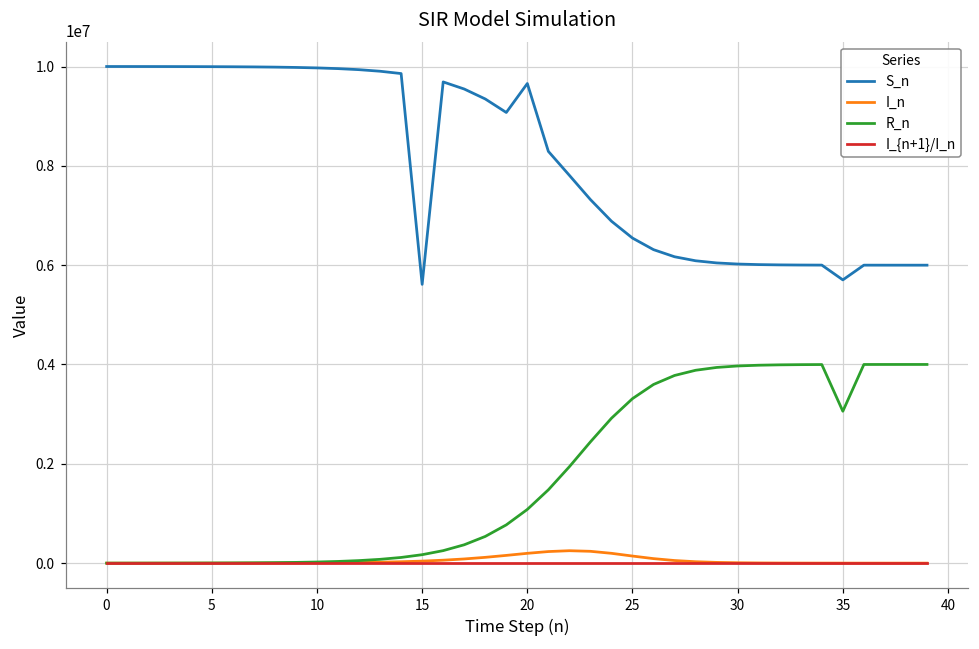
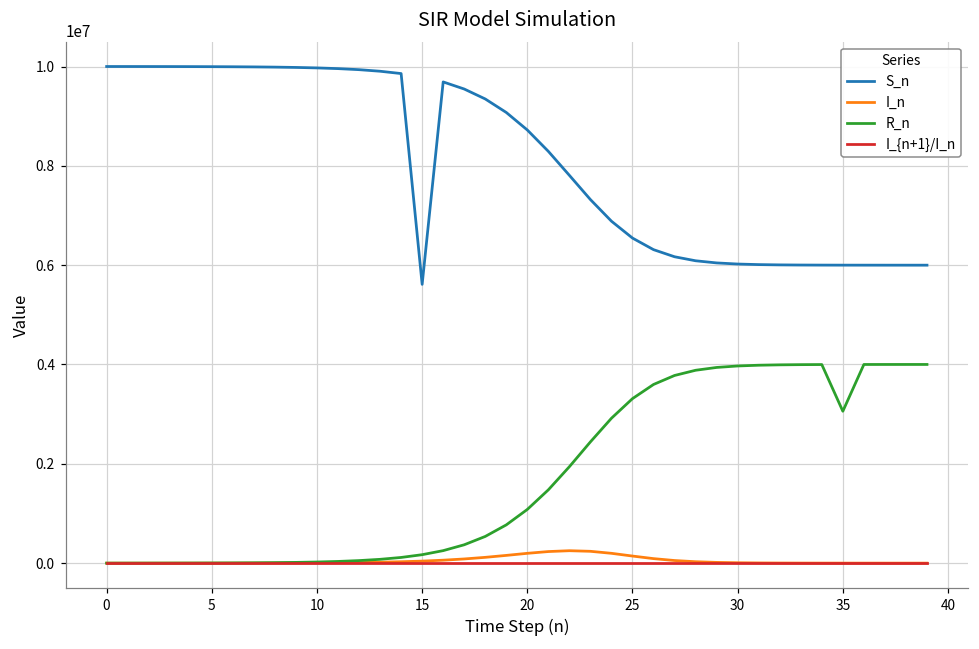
S_n, 20: 9700000 -> 8700000
S_n, 35: 5700000 -> 6000000
